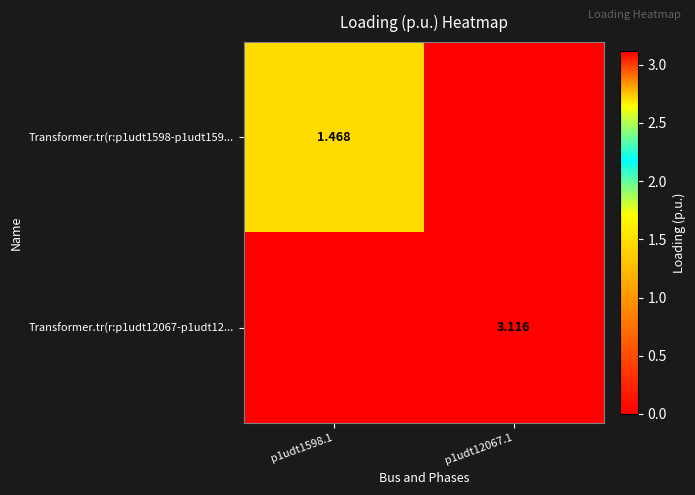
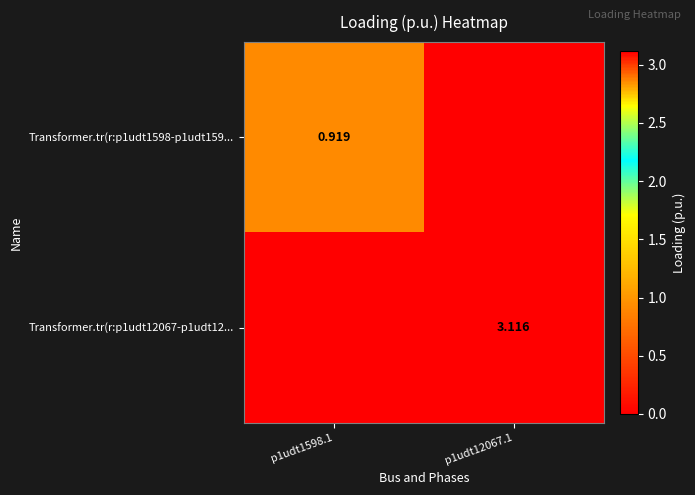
Transformer.tr(r:p1udt1598-p1udt159..., p1udt1598.1: 1.468 -> 0.919
